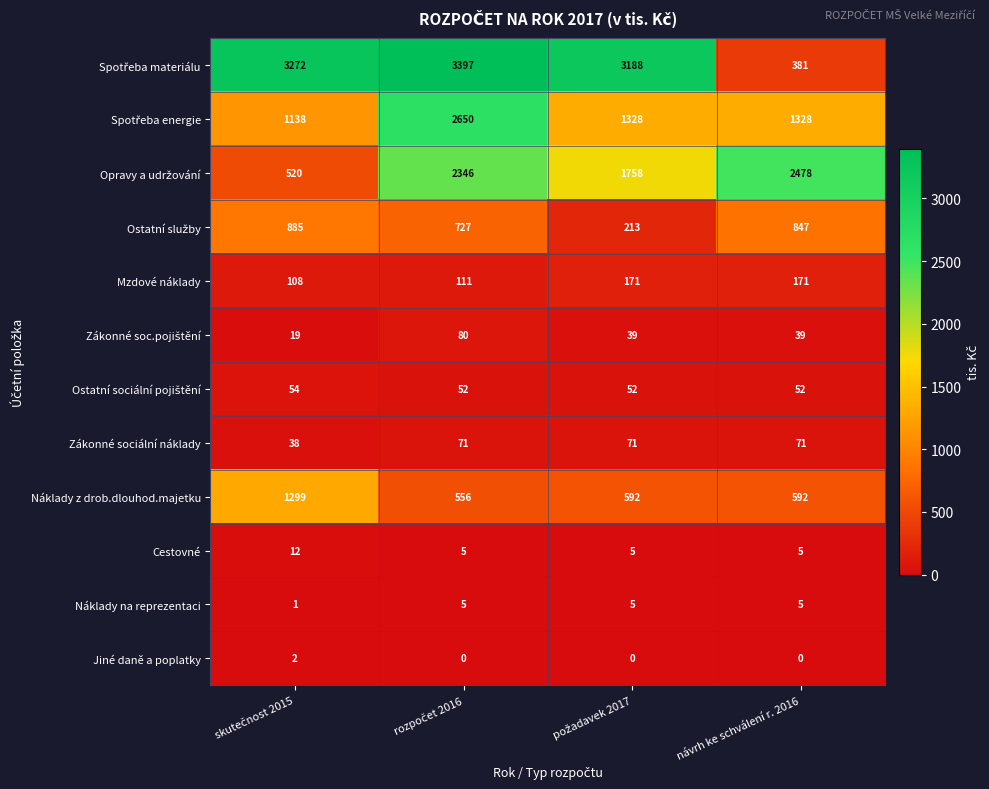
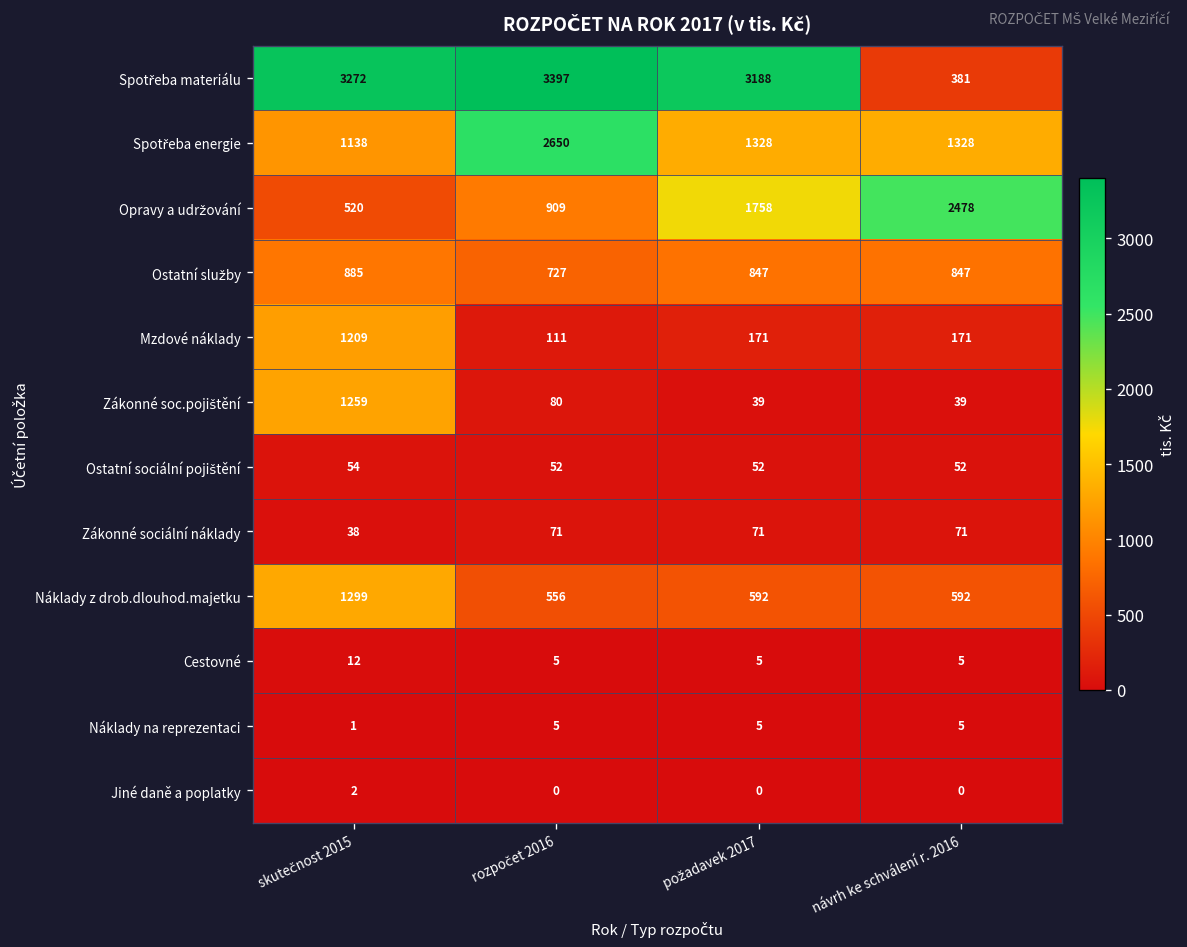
Opravy a udržování, rozpočet 2016: 2346 -> 909
Ostatní služby, požadavek 2017: 213 -> 847
Mzdové náklady, skutečnost 2015: 108 -> 1209
Zákonné soc.pojištění, skutečnost 2015: 19 -> 1259
